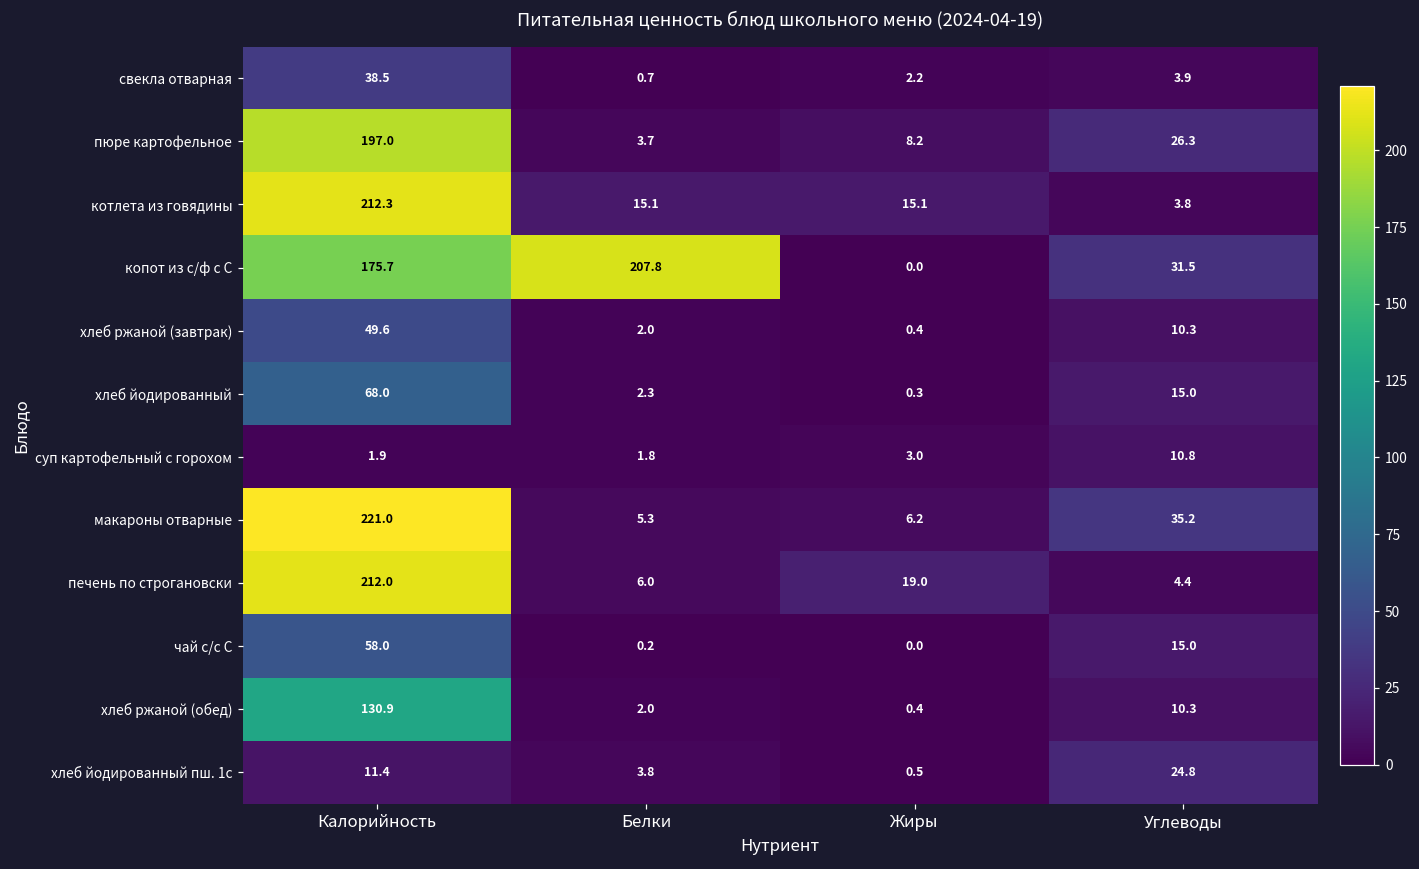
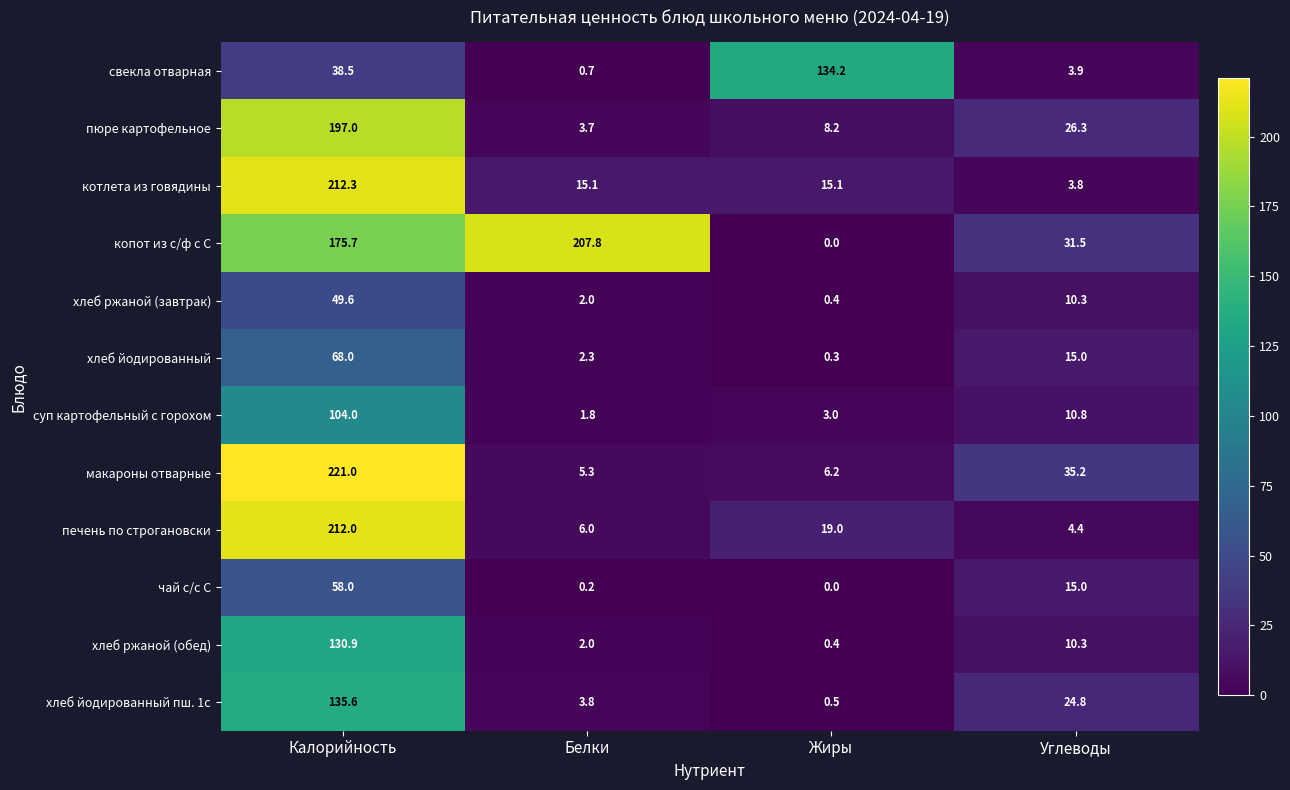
свекла отварная, Жиры: 2.2 -> 134.2
суп картофельный с горохом, Калорийность: 1.9 -> 104.0
хлеб йодированный пш. 1с, Калорийность: 11.4 -> 135.6
